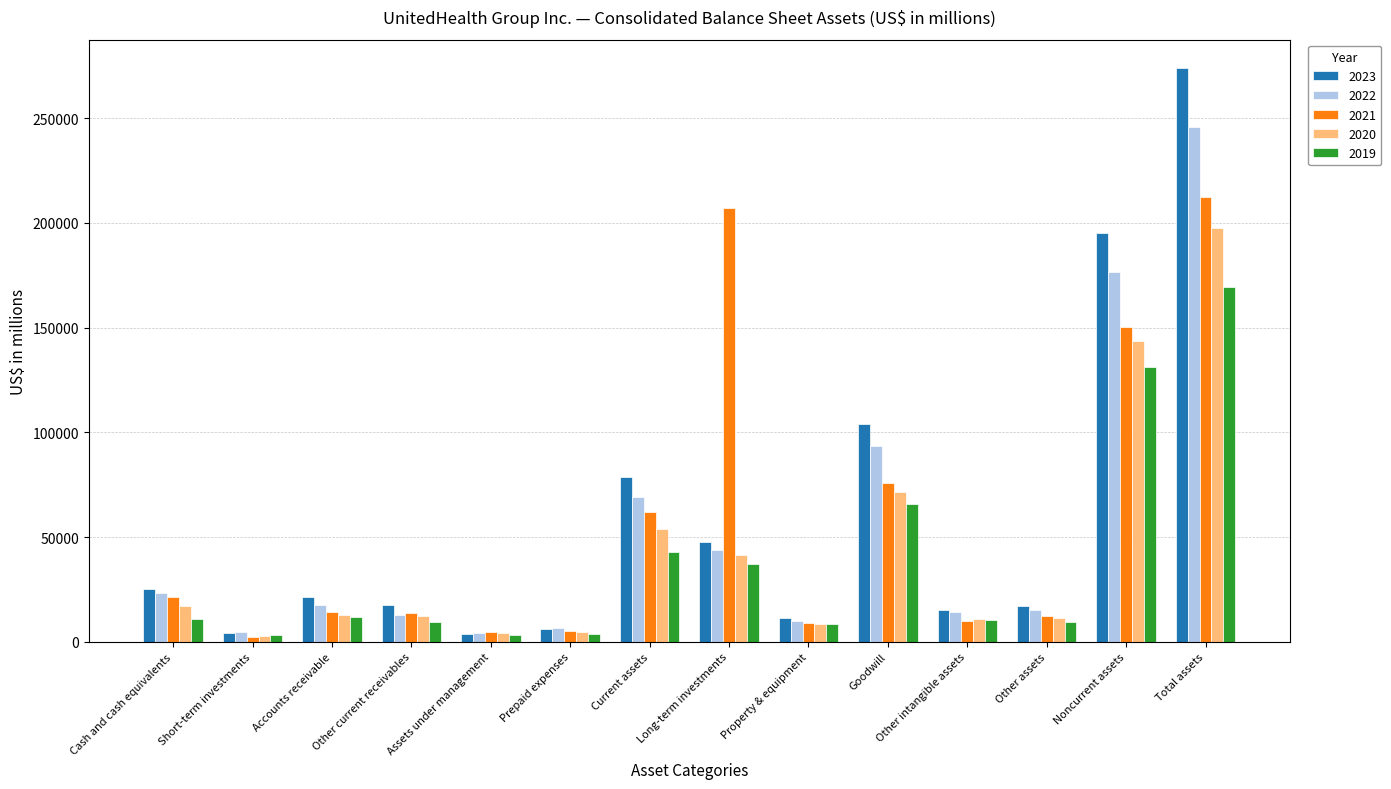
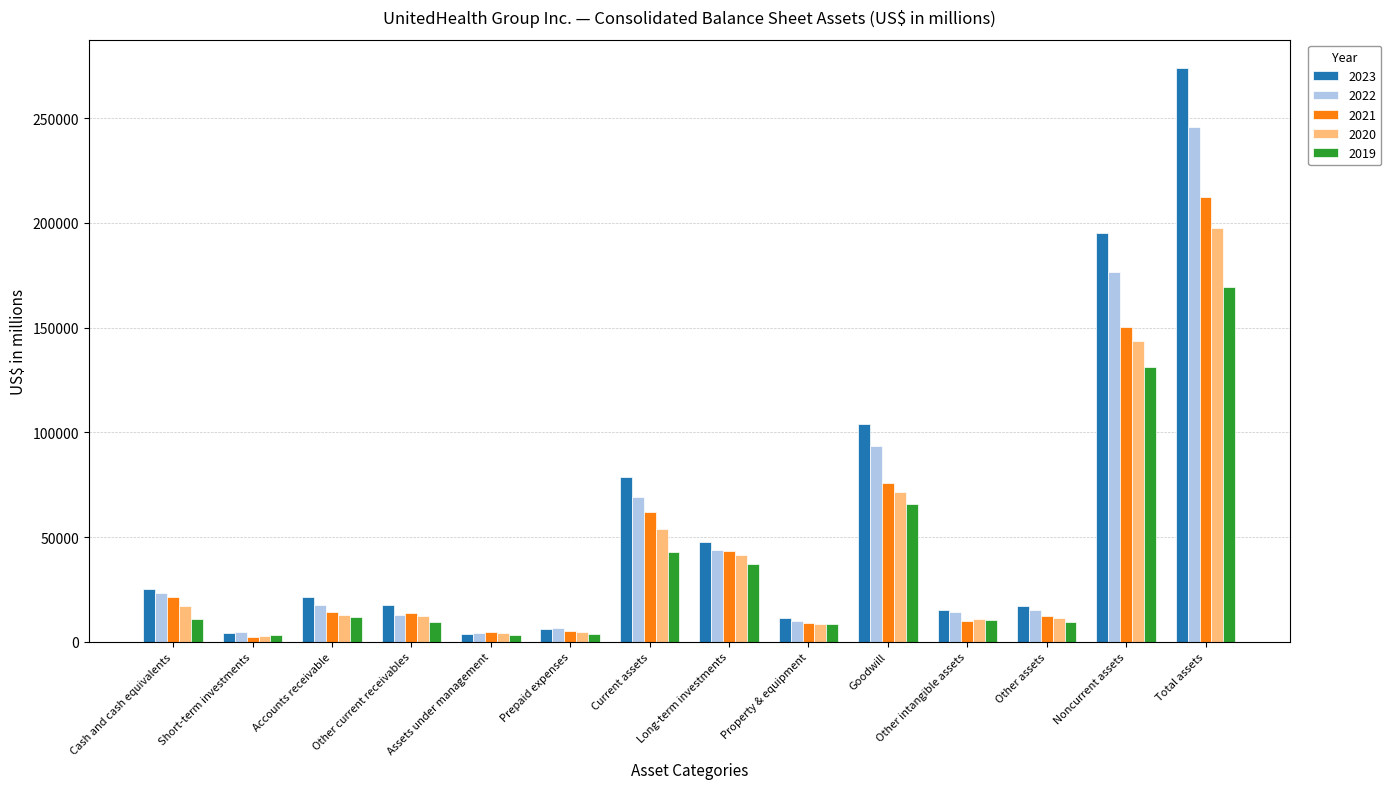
2021, Long-term investments: 207000 -> 43000
